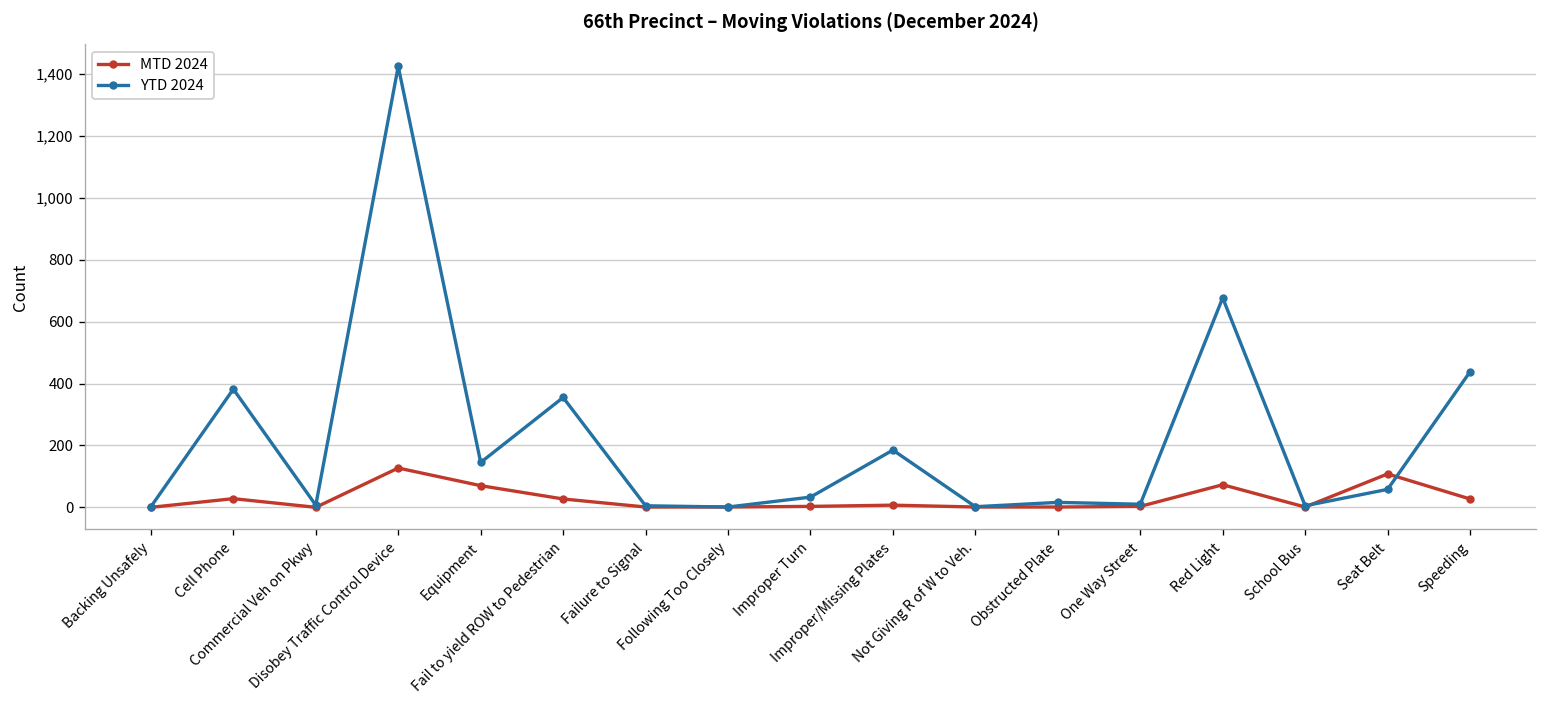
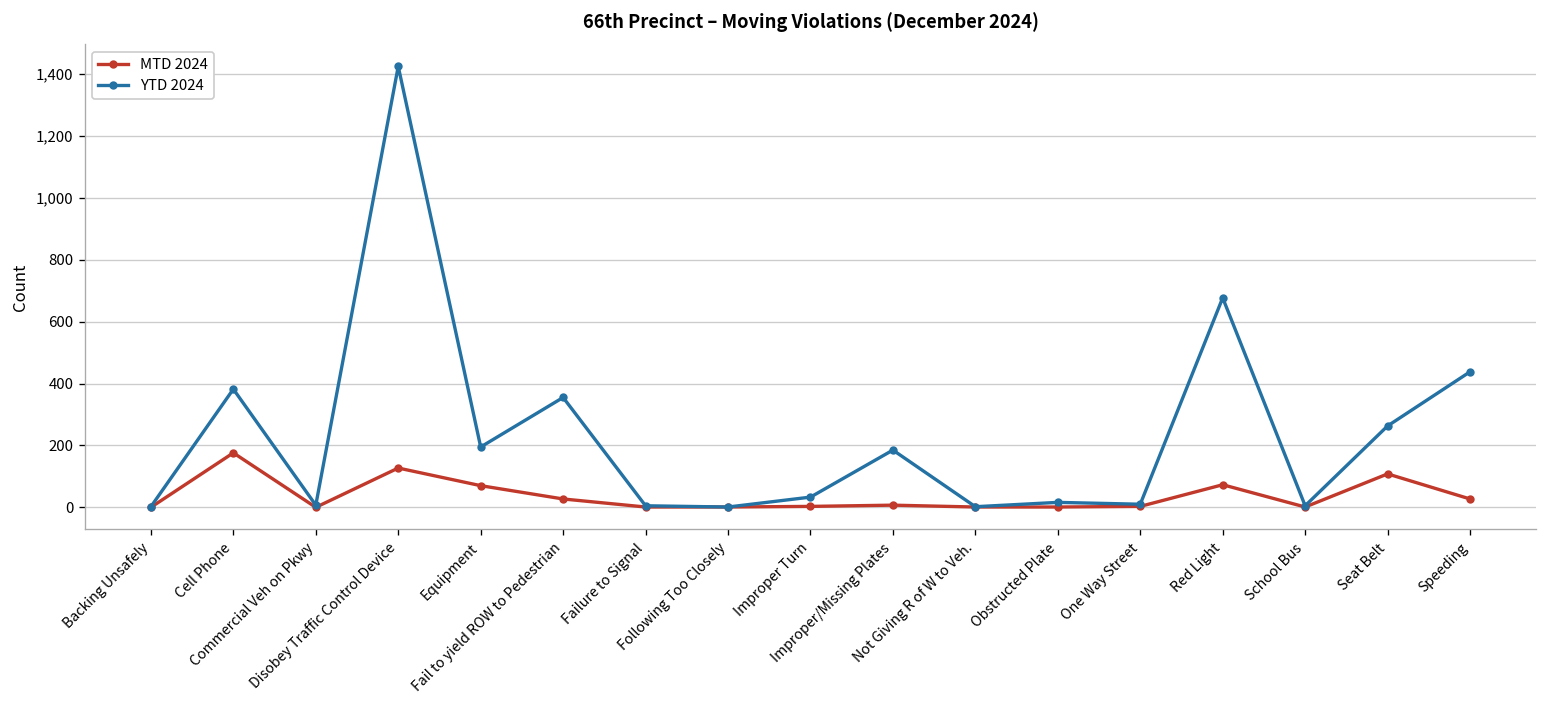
MTD 2024, Cell Phone: 30 -> 180
YTD 2024, Equipment: 150 -> 200
YTD 2024, Seat Belt: 60 -> 260
